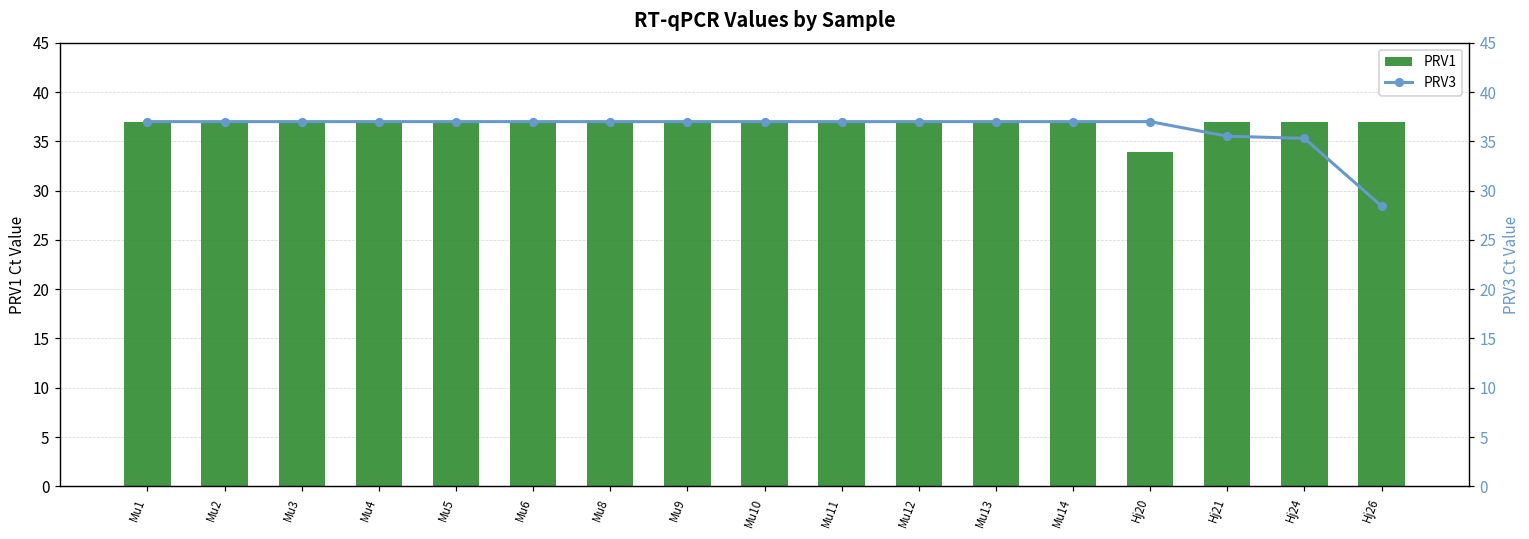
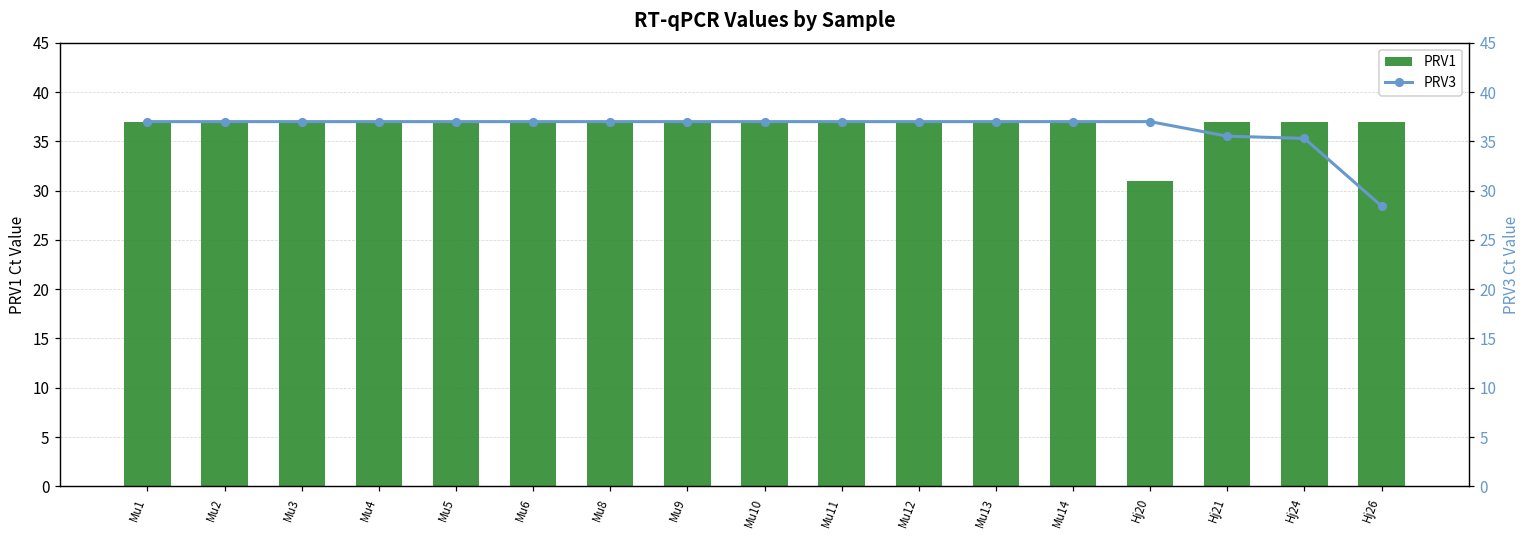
PRV1, Hj20: 34 -> 31
